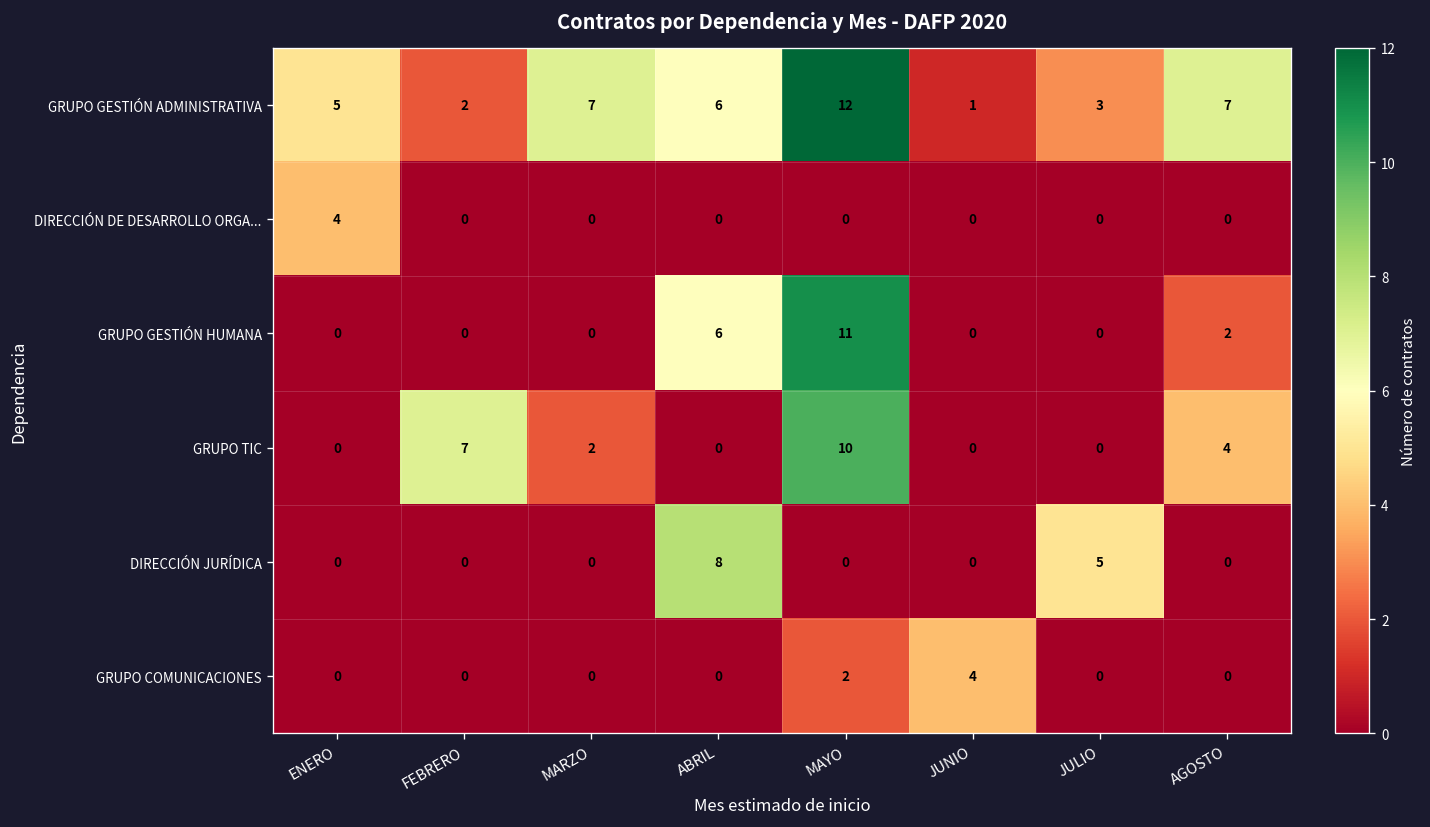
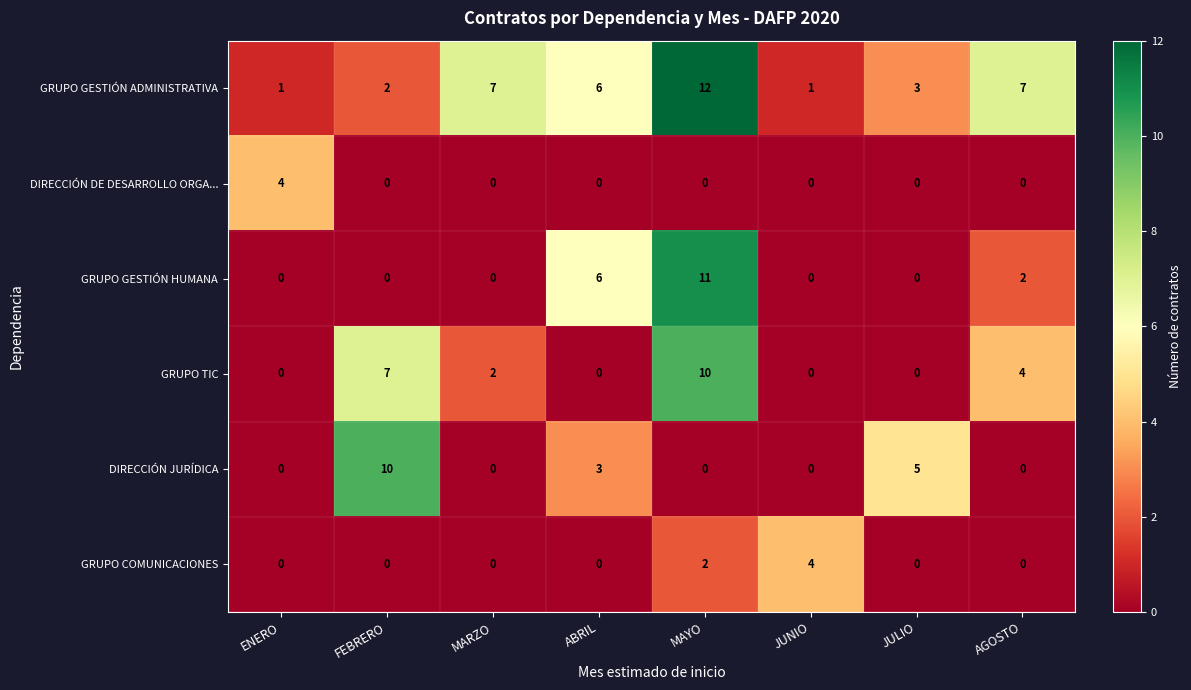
GRUPO GESTIÓN ADMINISTRATIVA, ENERO: 5 -> 1
DIRECCIÓN JURÍDICA, FEBRERO: 0 -> 10
DIRECCIÓN JURÍDICA, ABRIL: 8 -> 3
